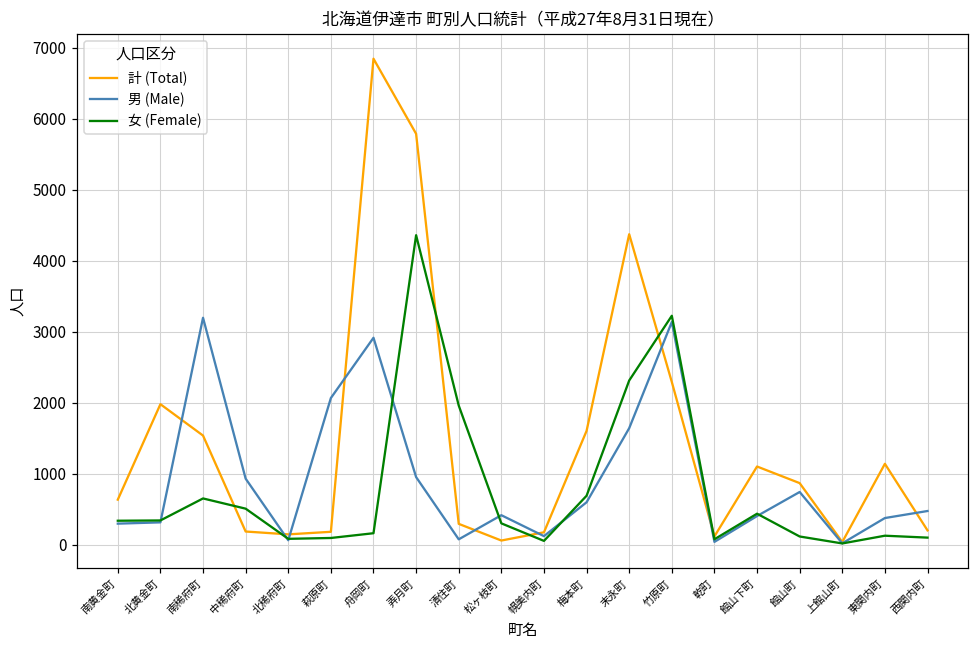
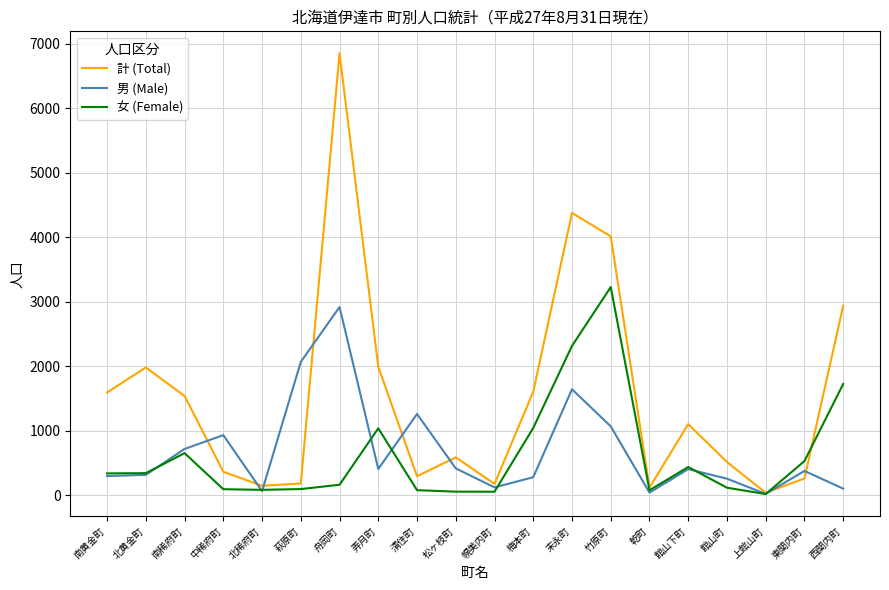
計 (Total), 南黄金町: 600 -> 1600
男 (Male), 南稀府町: 3200 -> 700
計 (Total), 中稀府町: 200 -> 400
女 (Female), 中稀府町: 500 -> 100
計 (Total), 弄月町: 5800 -> 2000
男 (Male), 弄月町: 1000 -> 400
女 (Female), 弄月町: 4400 -> 1000
男 (Male), 清住町: 100 -> 1300
女 (Female), 清住町: 2000 -> 100
計 (Total), 松ヶ枝町: 100 -> 600
女 (Female), 松ヶ枝町: 300 -> 100
男 (Male), 梅本町: 600 -> 300
女 (Female), 梅本町: 700 -> 1000
計 (Total), 竹原町: 2300 -> 4000
男 (Male), 竹原町: 3100 -> 1100
計 (Total), 館山町: 900 -> 500
男 (Male), 館山町: 700 -> 300
計 (Total), 東関内町: 1100 -> 300
女 (Female), 東関内町: 100 -> 500
計 (Total), 西関内町: 200 -> 2900
男 (Male), 西関内町: 500 -> 100
女 (Female), 西関内町: 100 -> 1700
